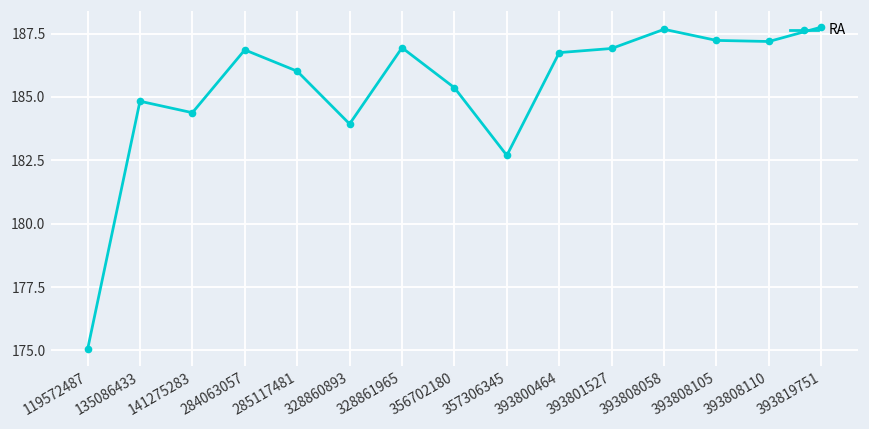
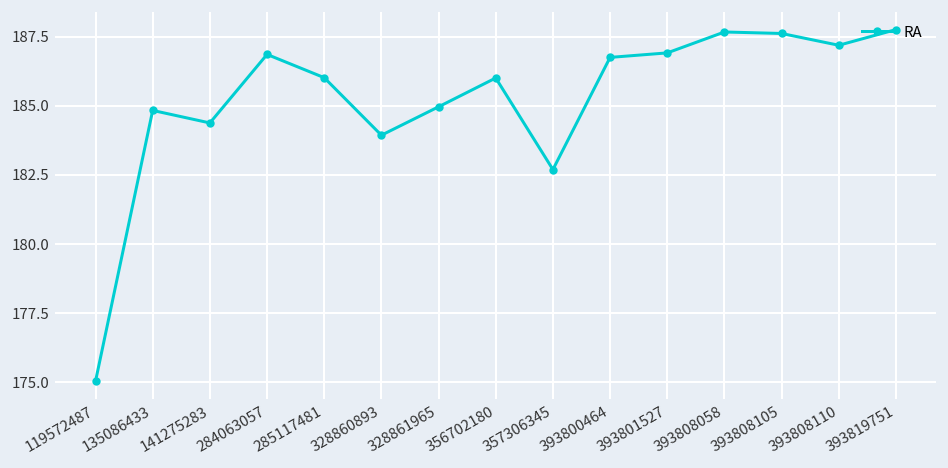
328861965: 186.9 -> 185.0
356702180: 185.4 -> 186.0
393808105: 187.2 -> 187.6
